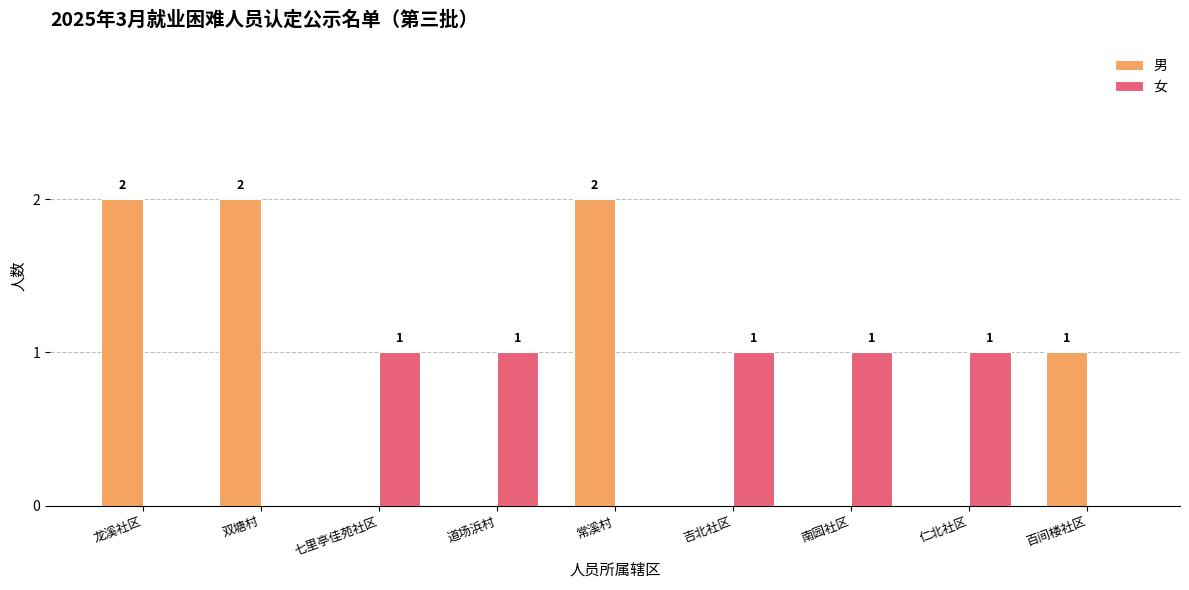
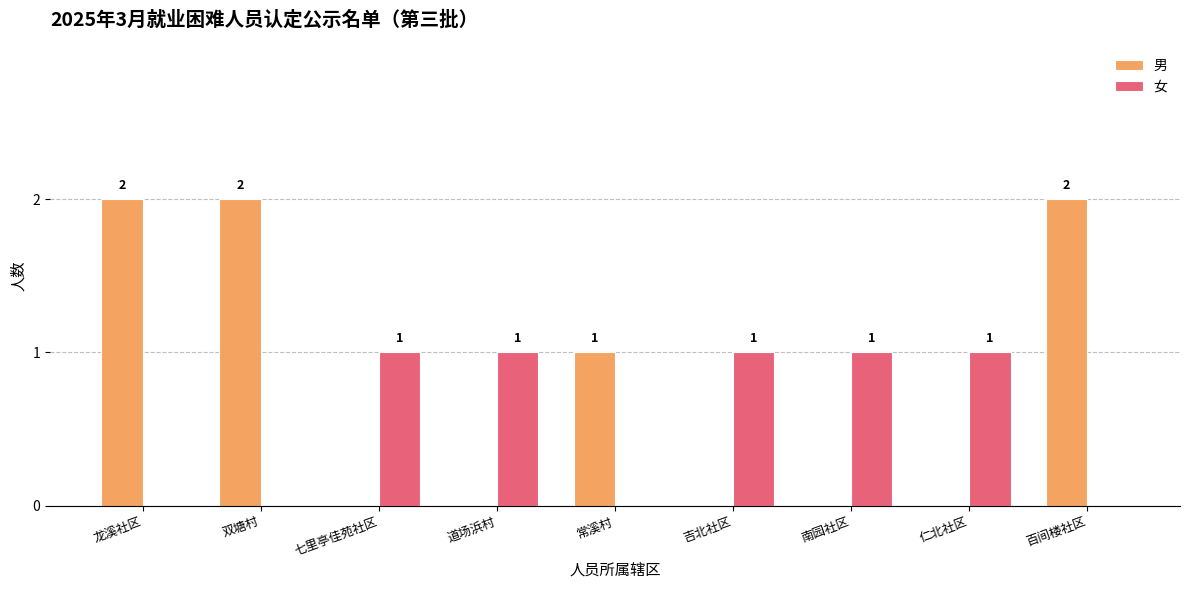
男, 常溪村: 2 -> 1
男, 百间楼社区: 1 -> 2
